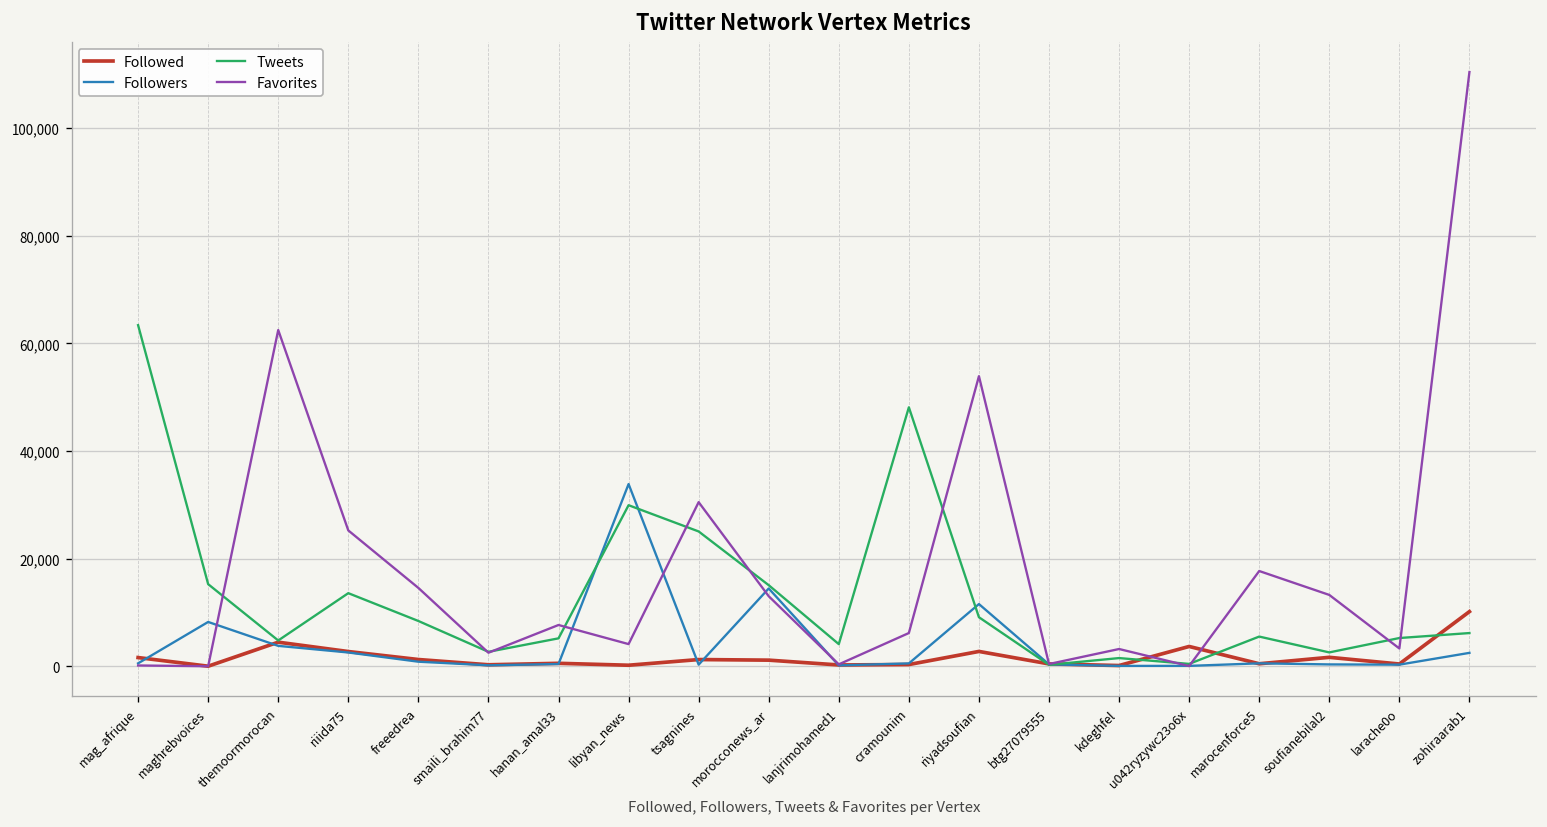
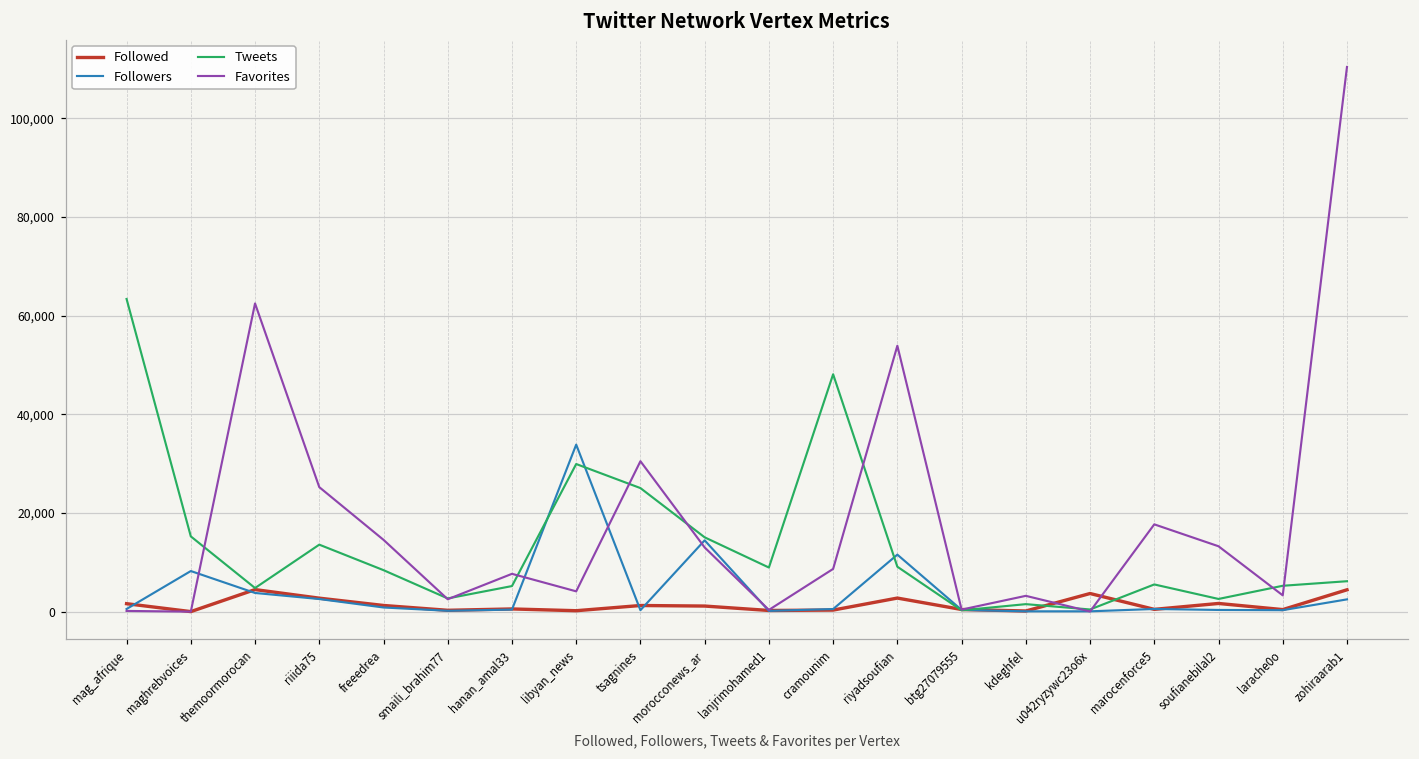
Tweets, lanjrimohamed1: 4,000 -> 9,000
Favorites, cramounim: 6,000 -> 9,000
Followed, zohiraarab1: 10,000 -> 4,000
